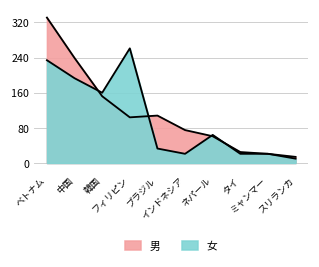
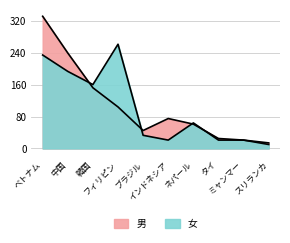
男, ブラジル: 110 -> 50
